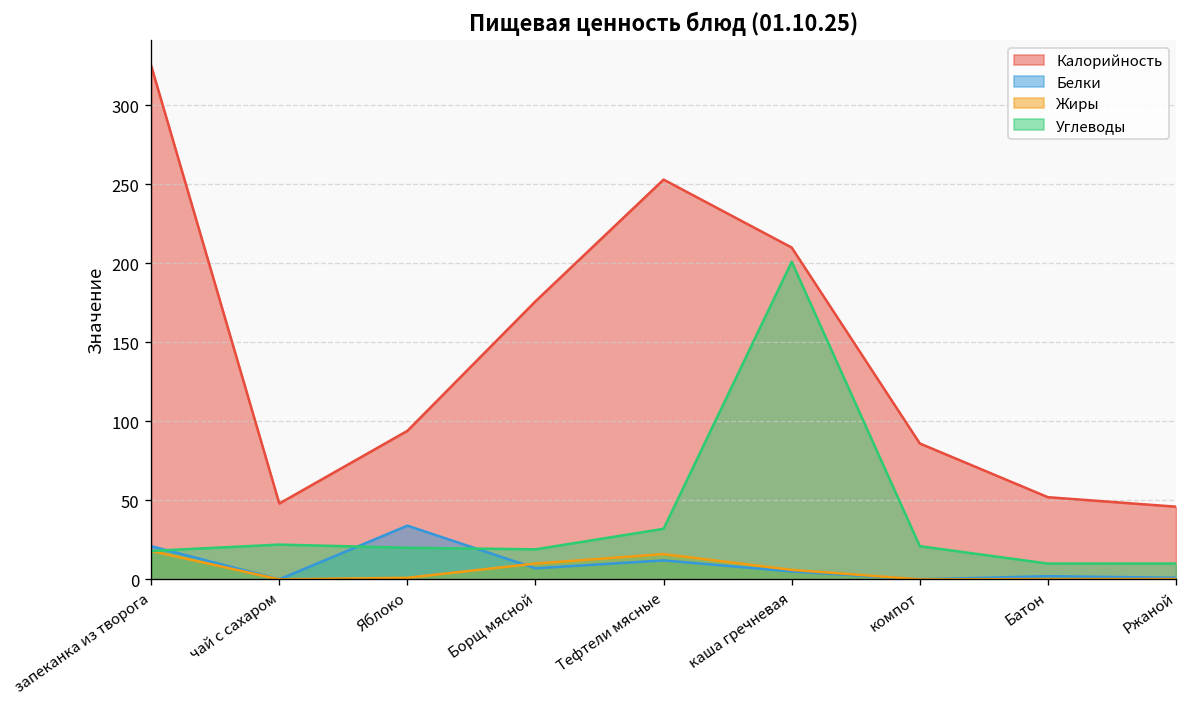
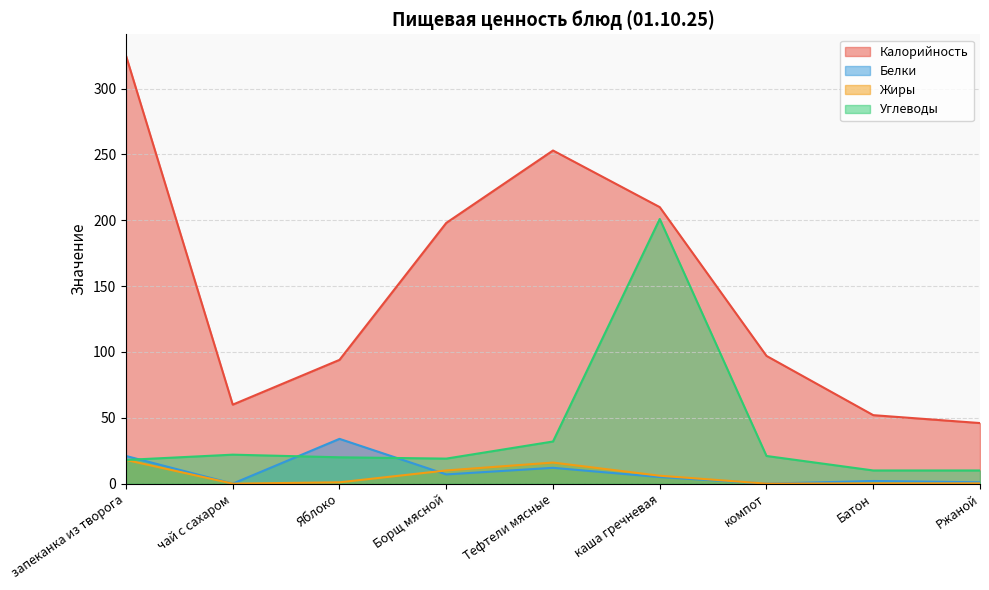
Калорийность, чай с сахаром: 48 -> 60
Калорийность, Борщ мясной: 176 -> 198
Калорийность, компот: 86 -> 97
